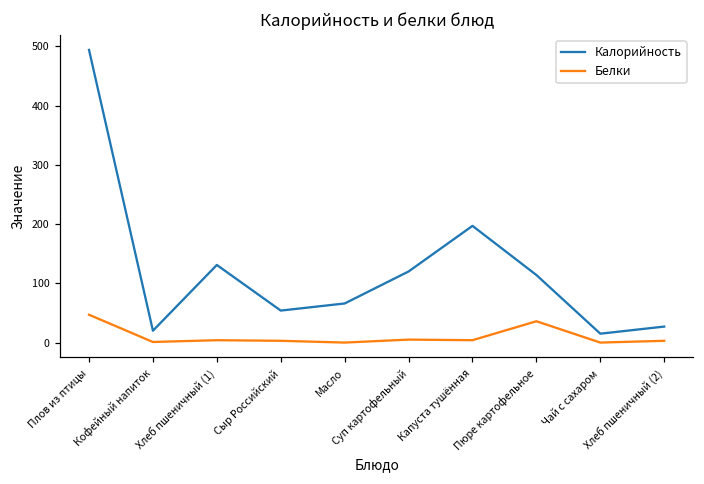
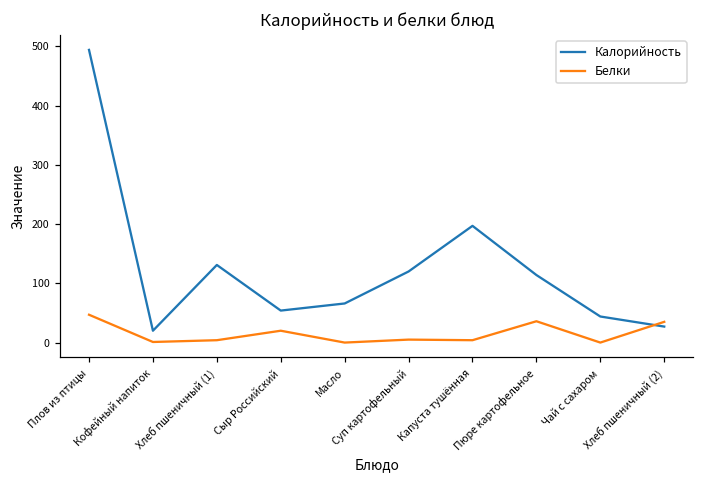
Белки, Сыр Российский: 0 -> 20
Калорийность, Чай с сахаром: 20 -> 40
Белки, Хлеб пшеничный (2): 0 -> 40
